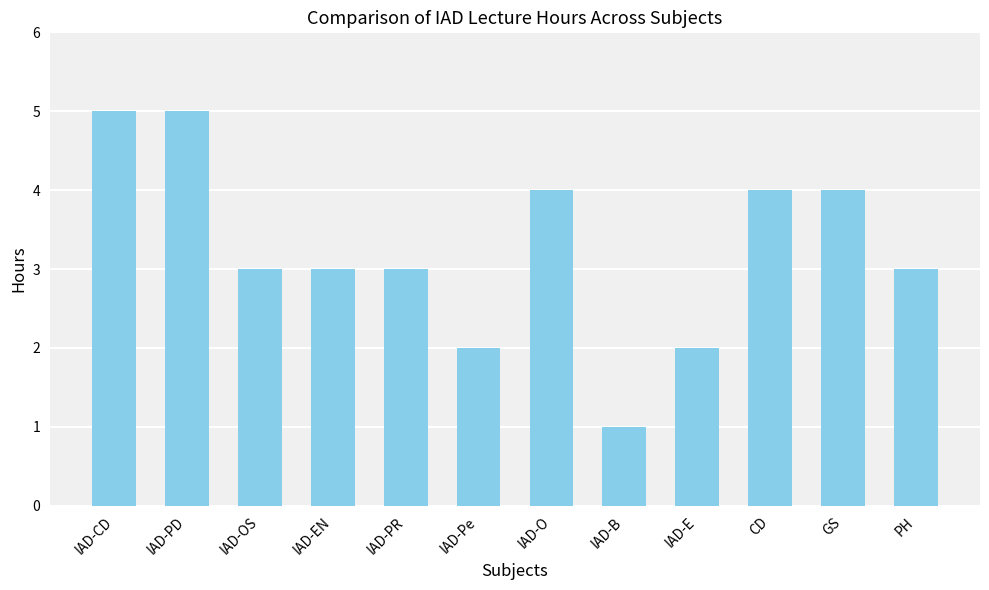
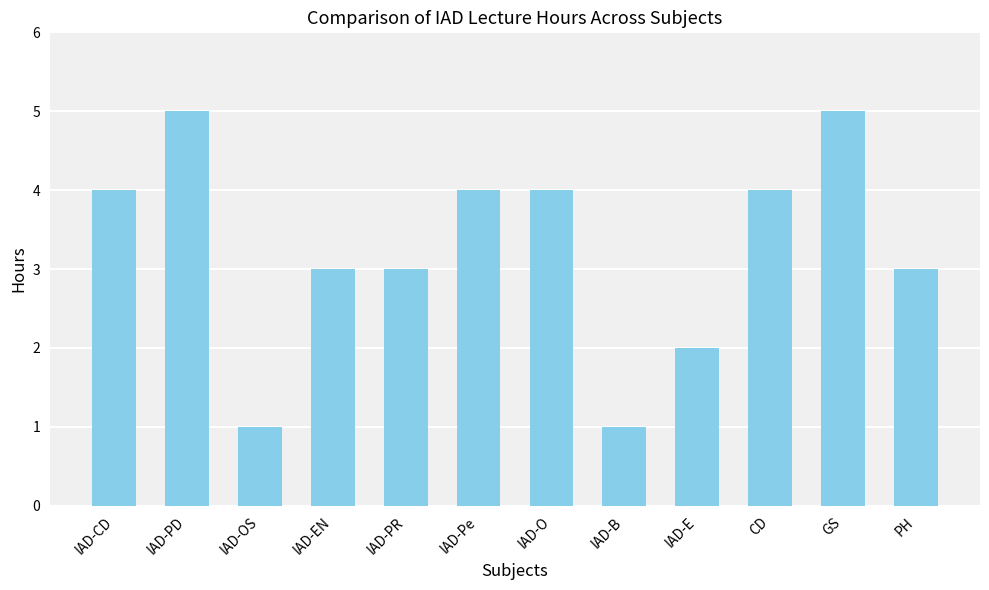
IAD-CD: 5 -> 4
IAD-OS: 3 -> 1
IAD-Pe: 2 -> 4
GS: 4 -> 5
